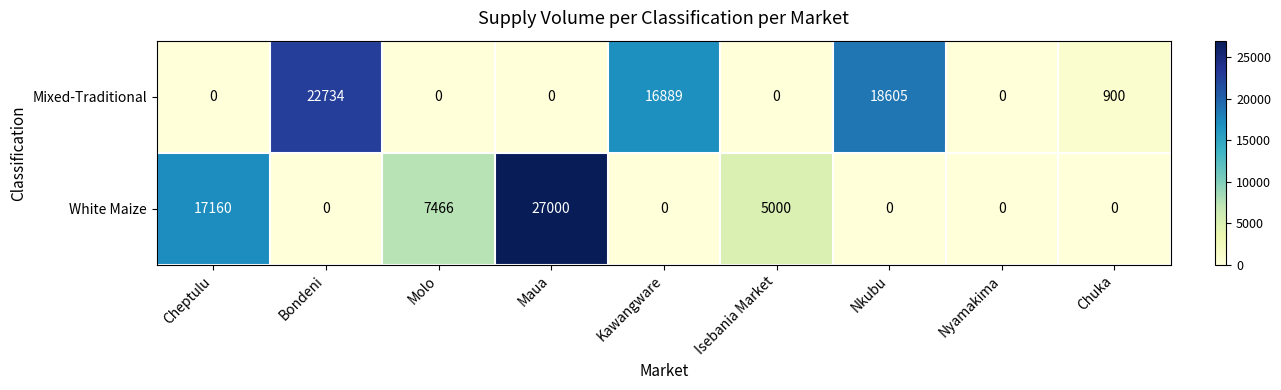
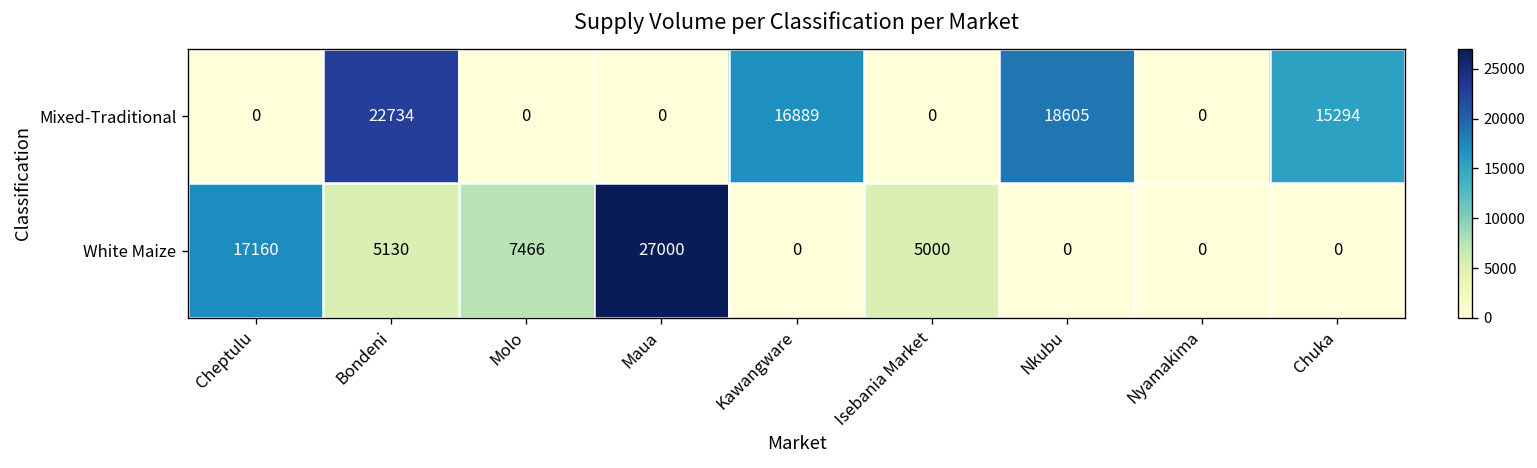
Mixed-Traditional, Chuka: 900 -> 15294
White Maize, Bondeni: 0 -> 5130
